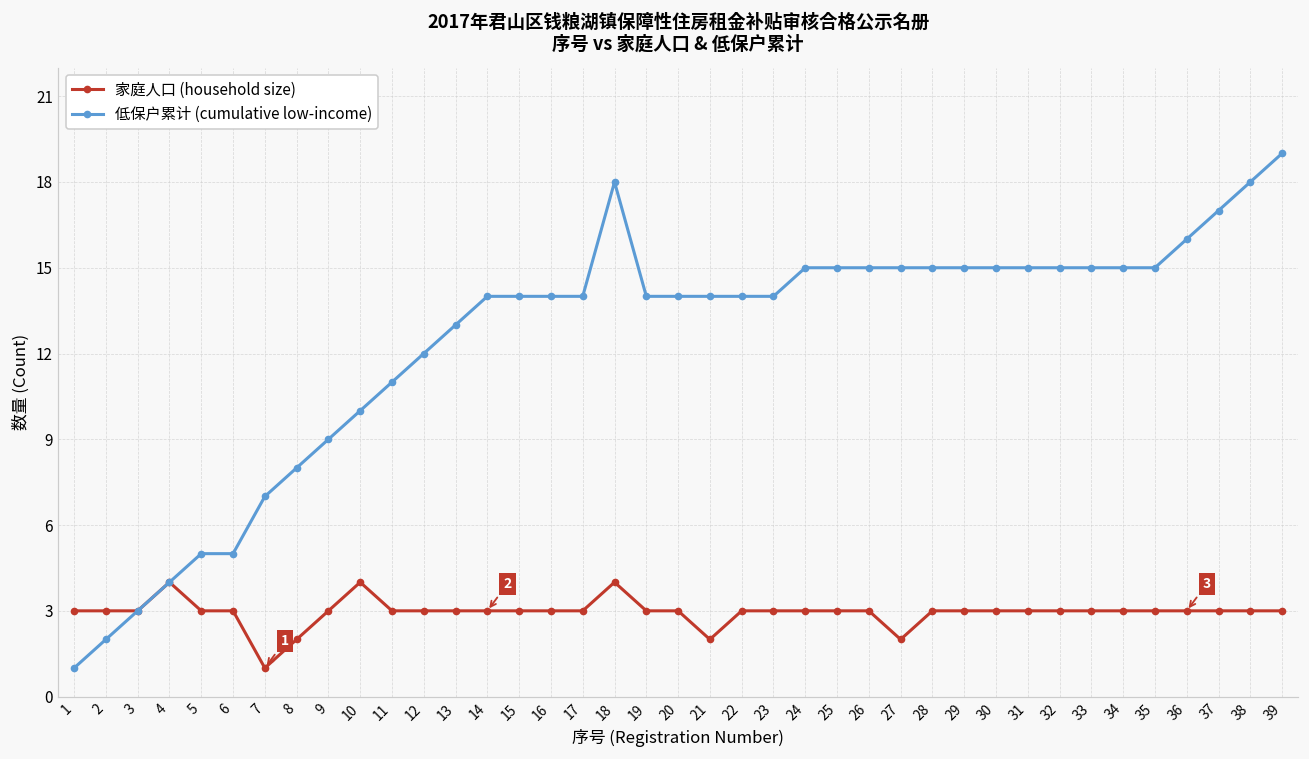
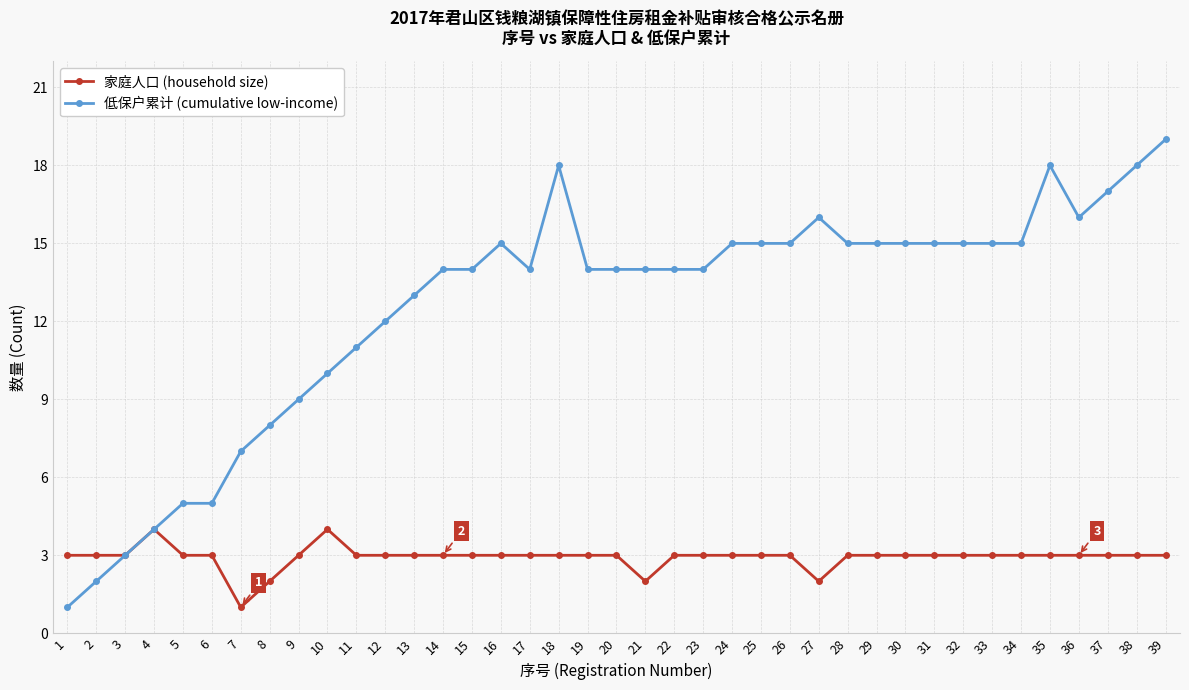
低保户累计 (cumulative low-income), 16: 14 -> 15
家庭人口 (household size), 18: 4 -> 3
低保户累计 (cumulative low-income), 27: 15 -> 16
低保户累计 (cumulative low-income), 35: 15 -> 18
